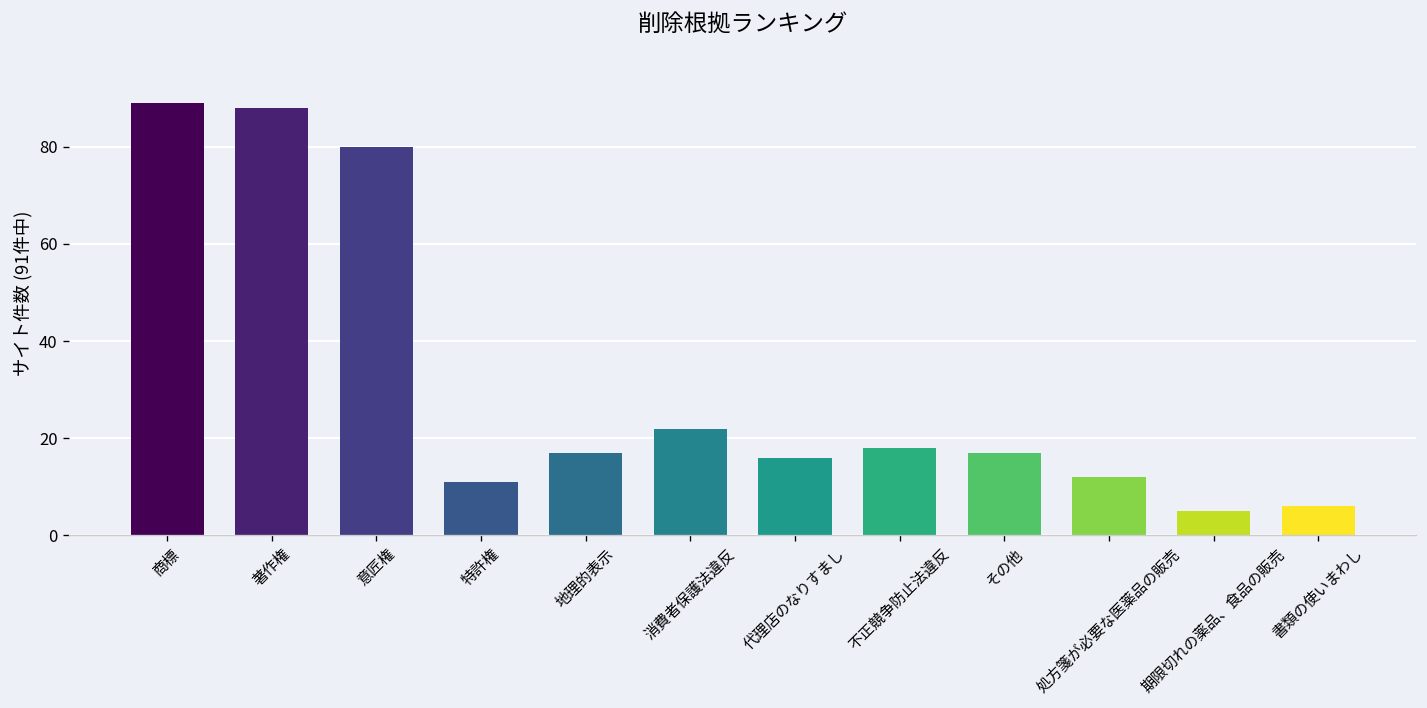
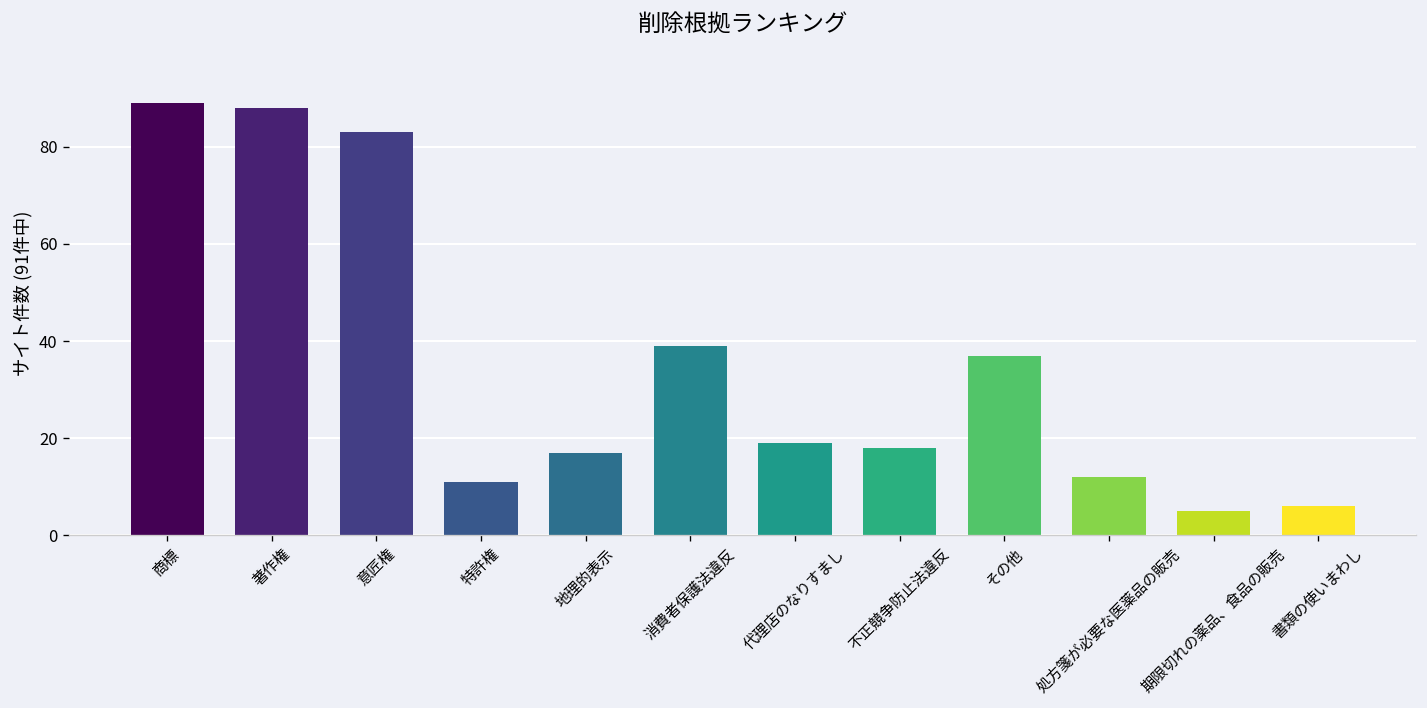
意匠権: 80 -> 83
消費者保護法違反: 22 -> 39
代理店のなりすまし: 16 -> 19
その他: 17 -> 37
